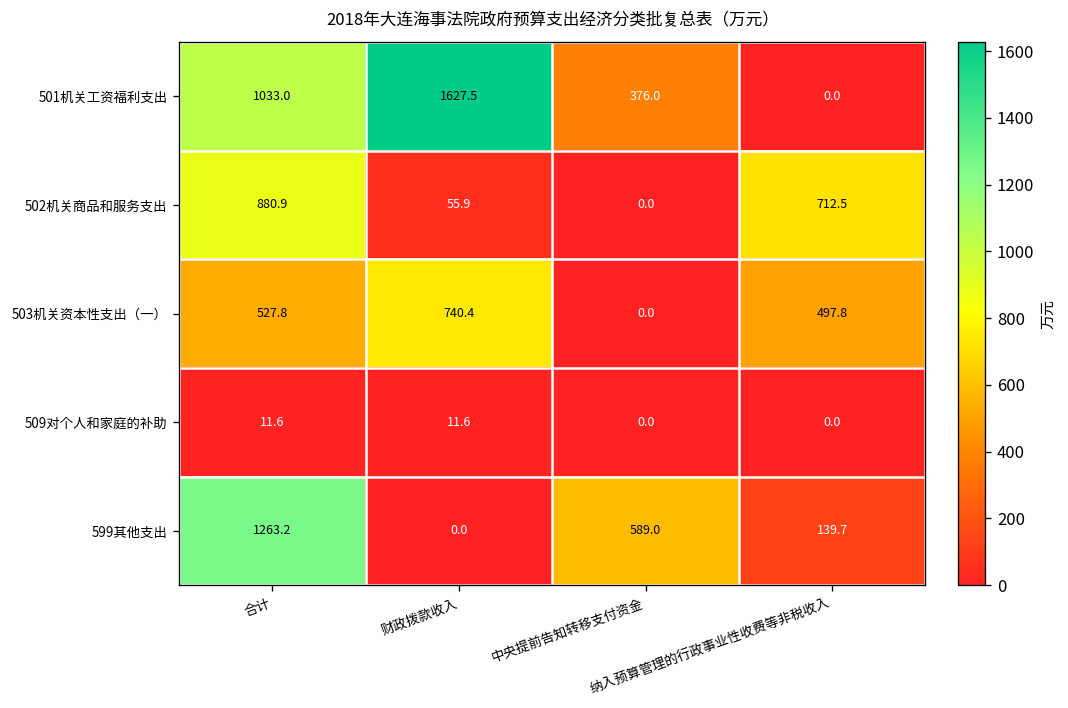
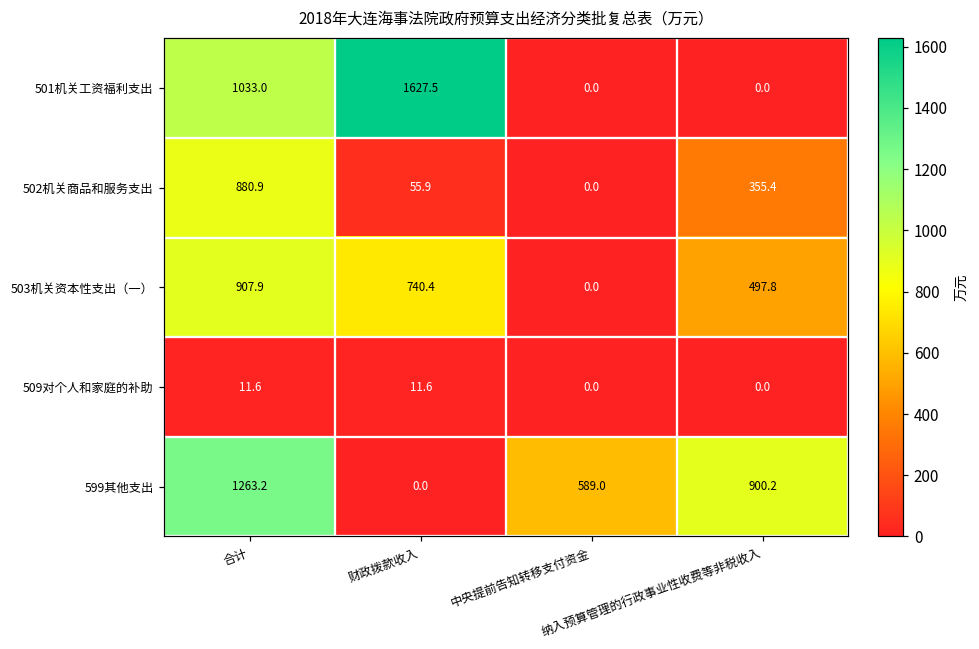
501机关工资福利支出, 中央提前告知转移支付资金: 376.0 -> 0.0
502机关商品和服务支出, 纳入预算管理的行政事业性收费等非税收入: 712.5 -> 355.4
503机关资本性支出（一）, 合计: 527.8 -> 907.9
599其他支出, 纳入预算管理的行政事业性收费等非税收入: 139.7 -> 900.2
